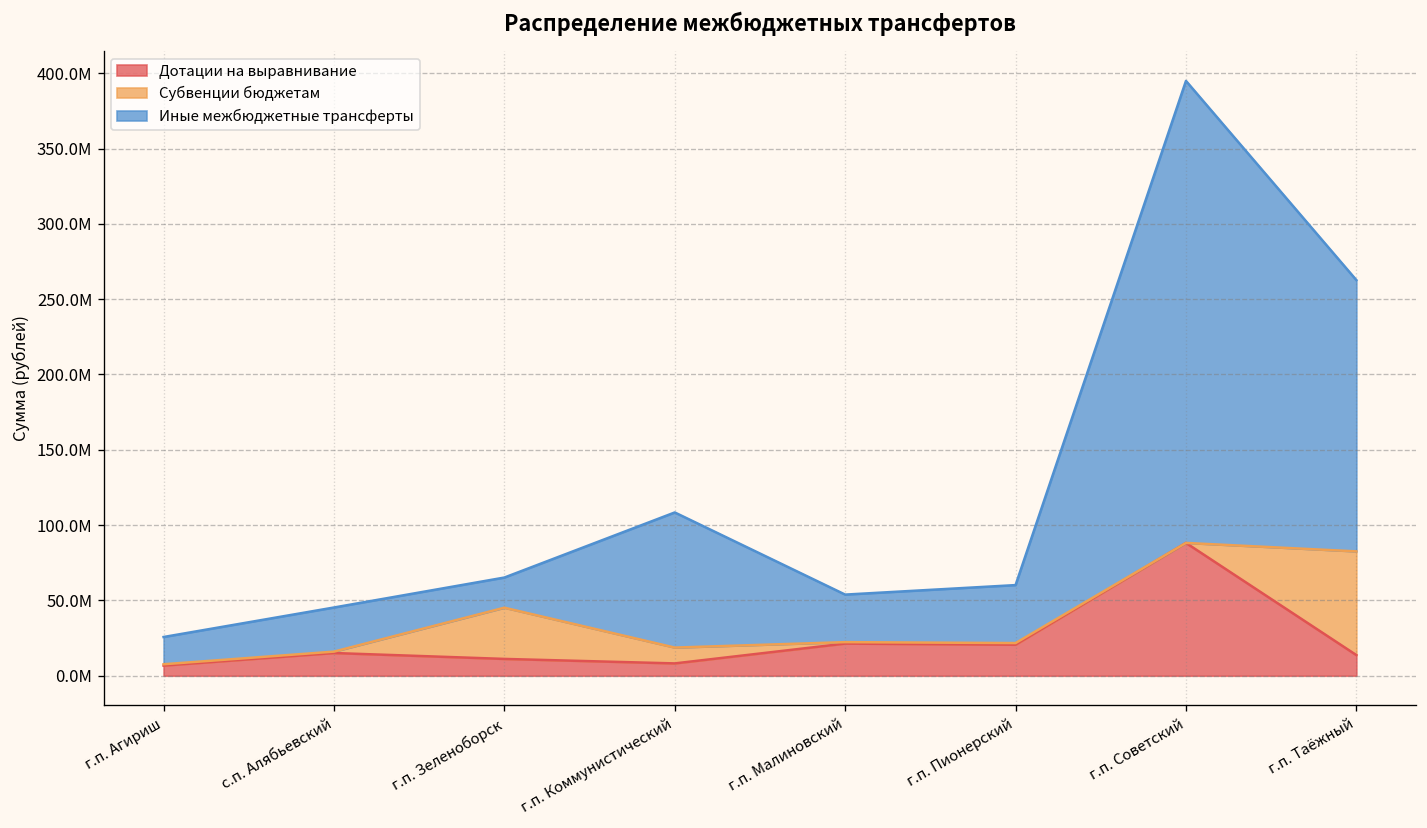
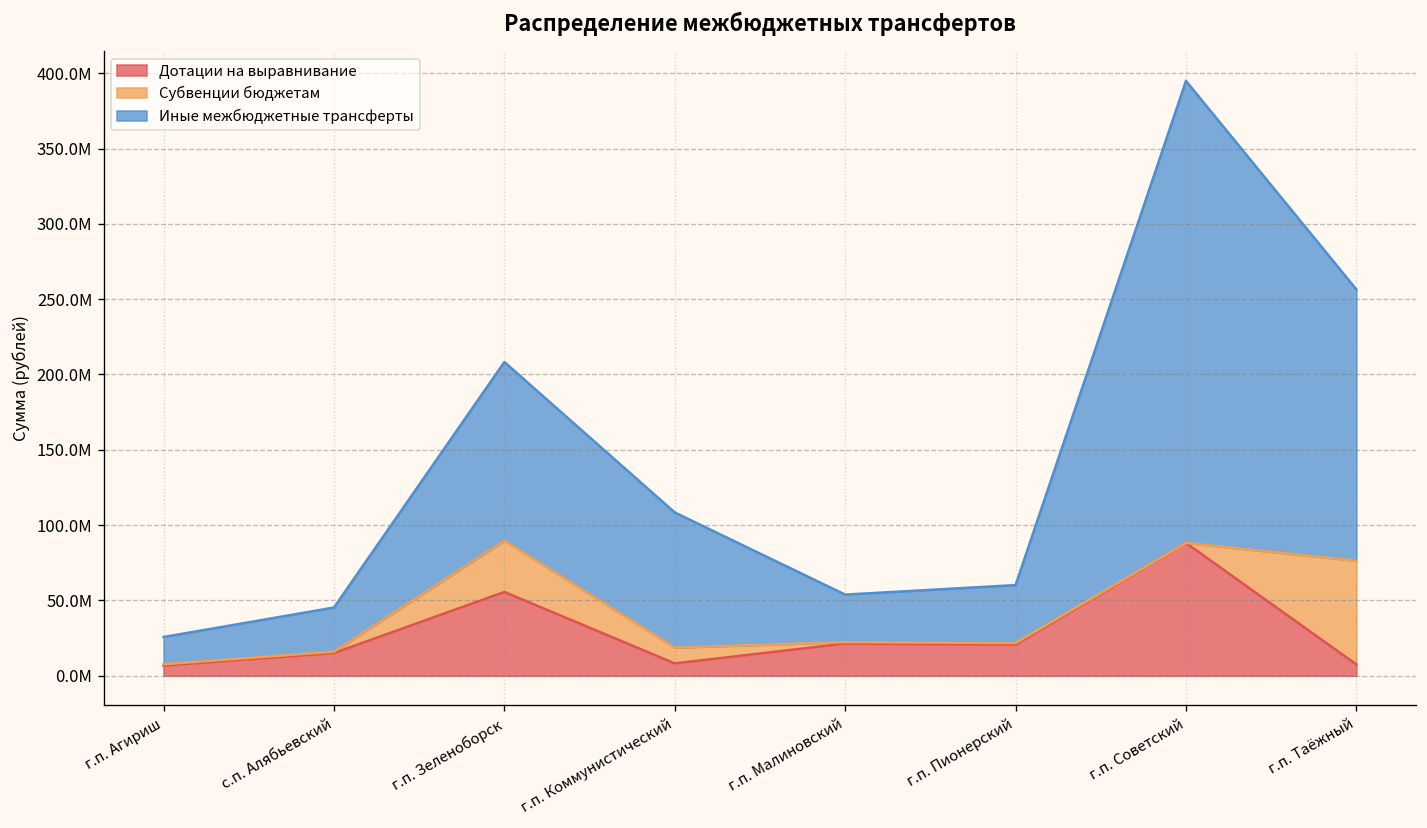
Дотации на выравнивание, г.п. Зеленоборск: 11000000 -> 56000000
Иные межбюджетные трансферты, г.п. Зеленоборск: 20000000 -> 119000000
Дотации на выравнивание, г.п. Таёжный: 14000000 -> 7000000
